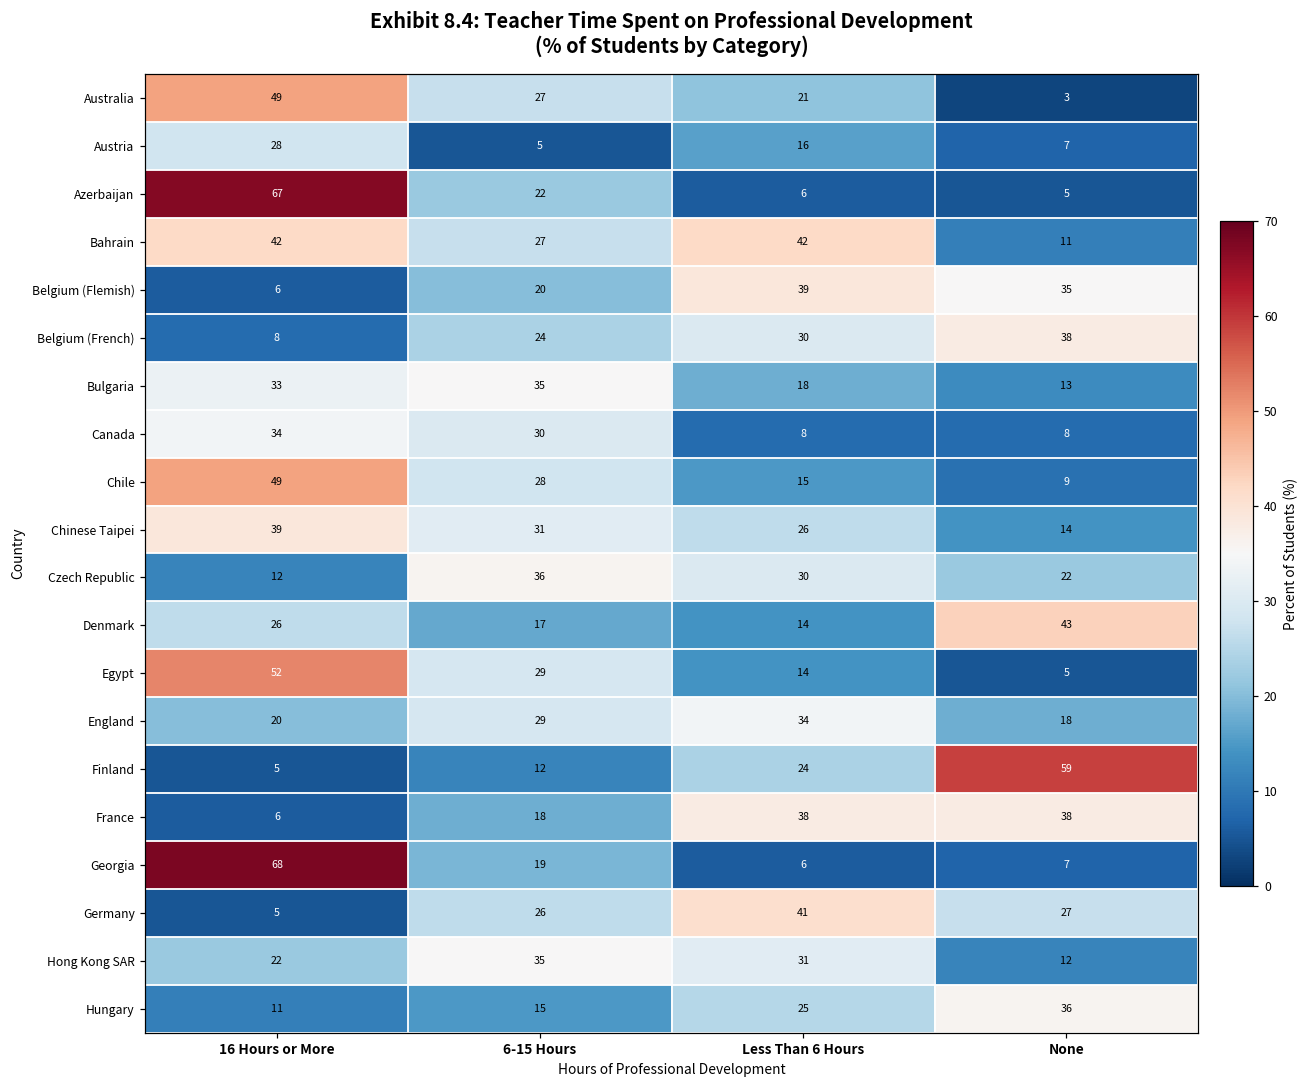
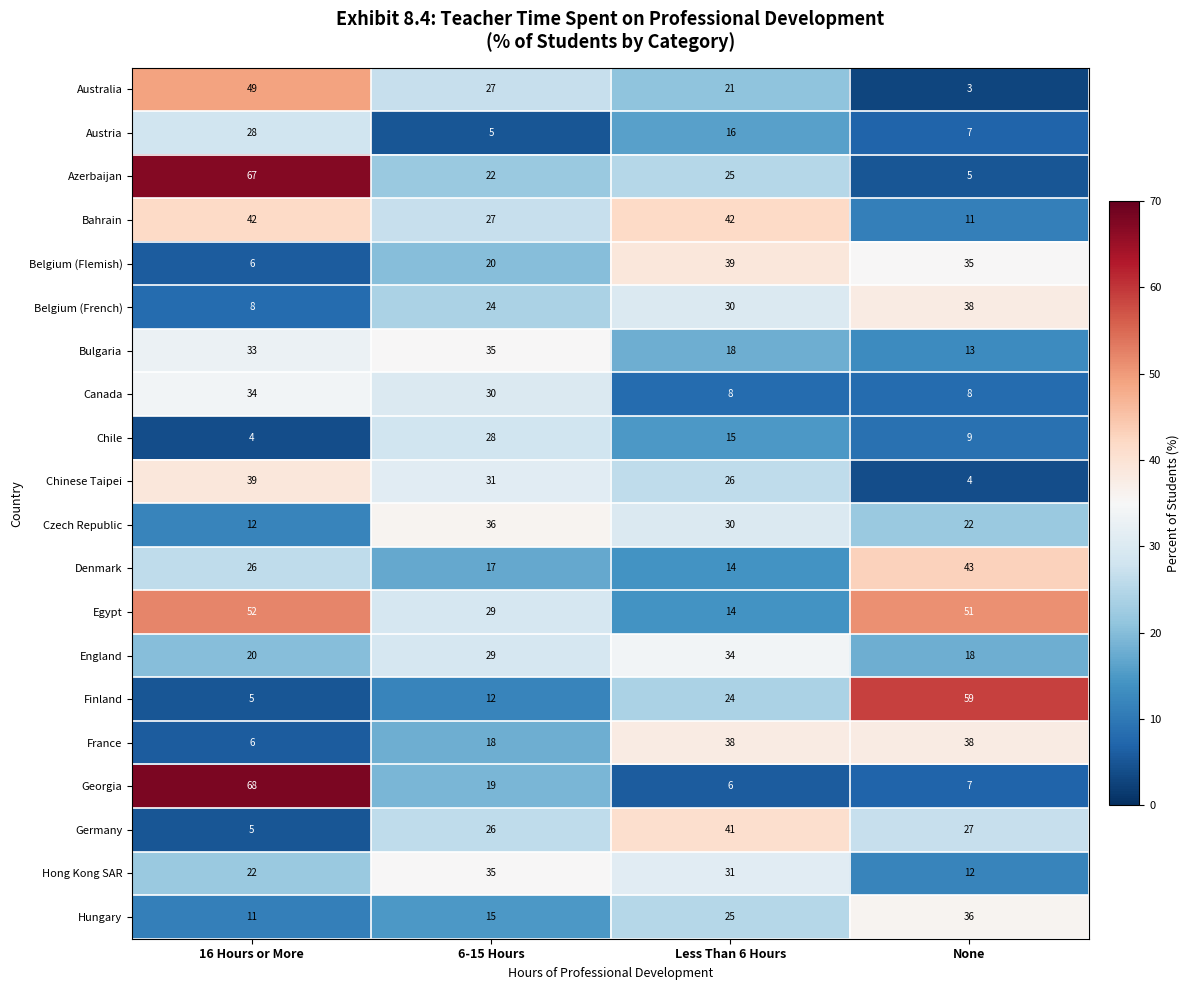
Azerbaijan, Less Than 6 Hours: 6 -> 25
Chile, 16 Hours or More: 49 -> 4
Chinese Taipei, None: 14 -> 4
Egypt, None: 5 -> 51
